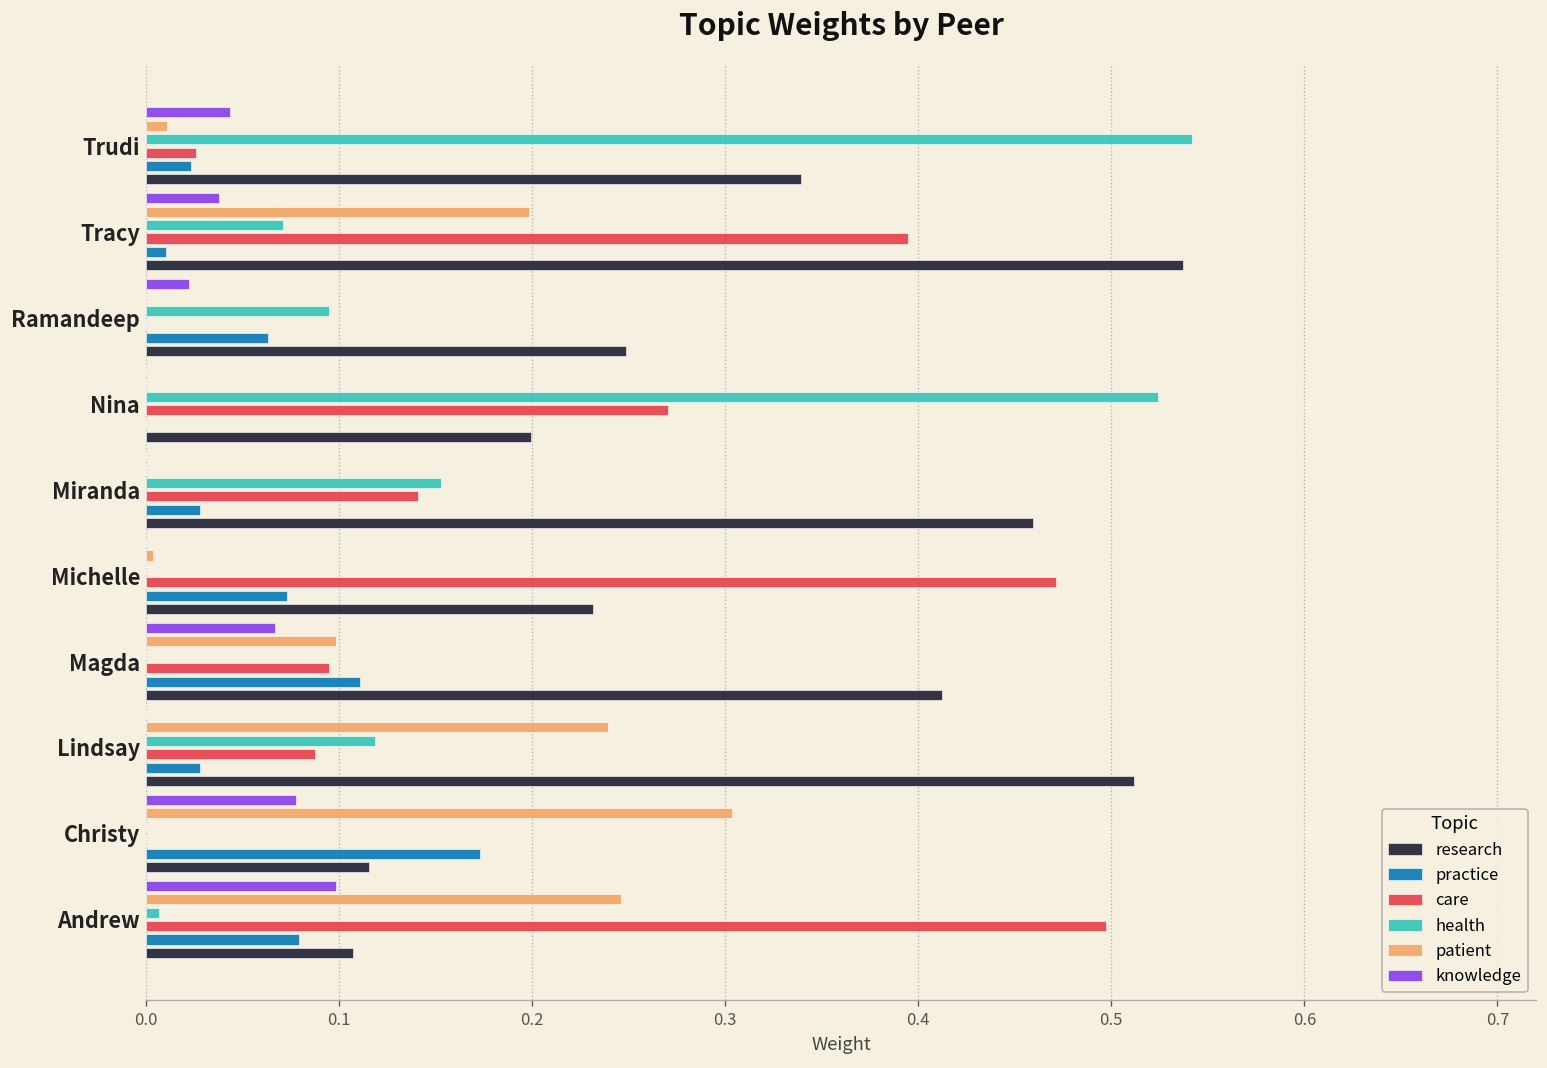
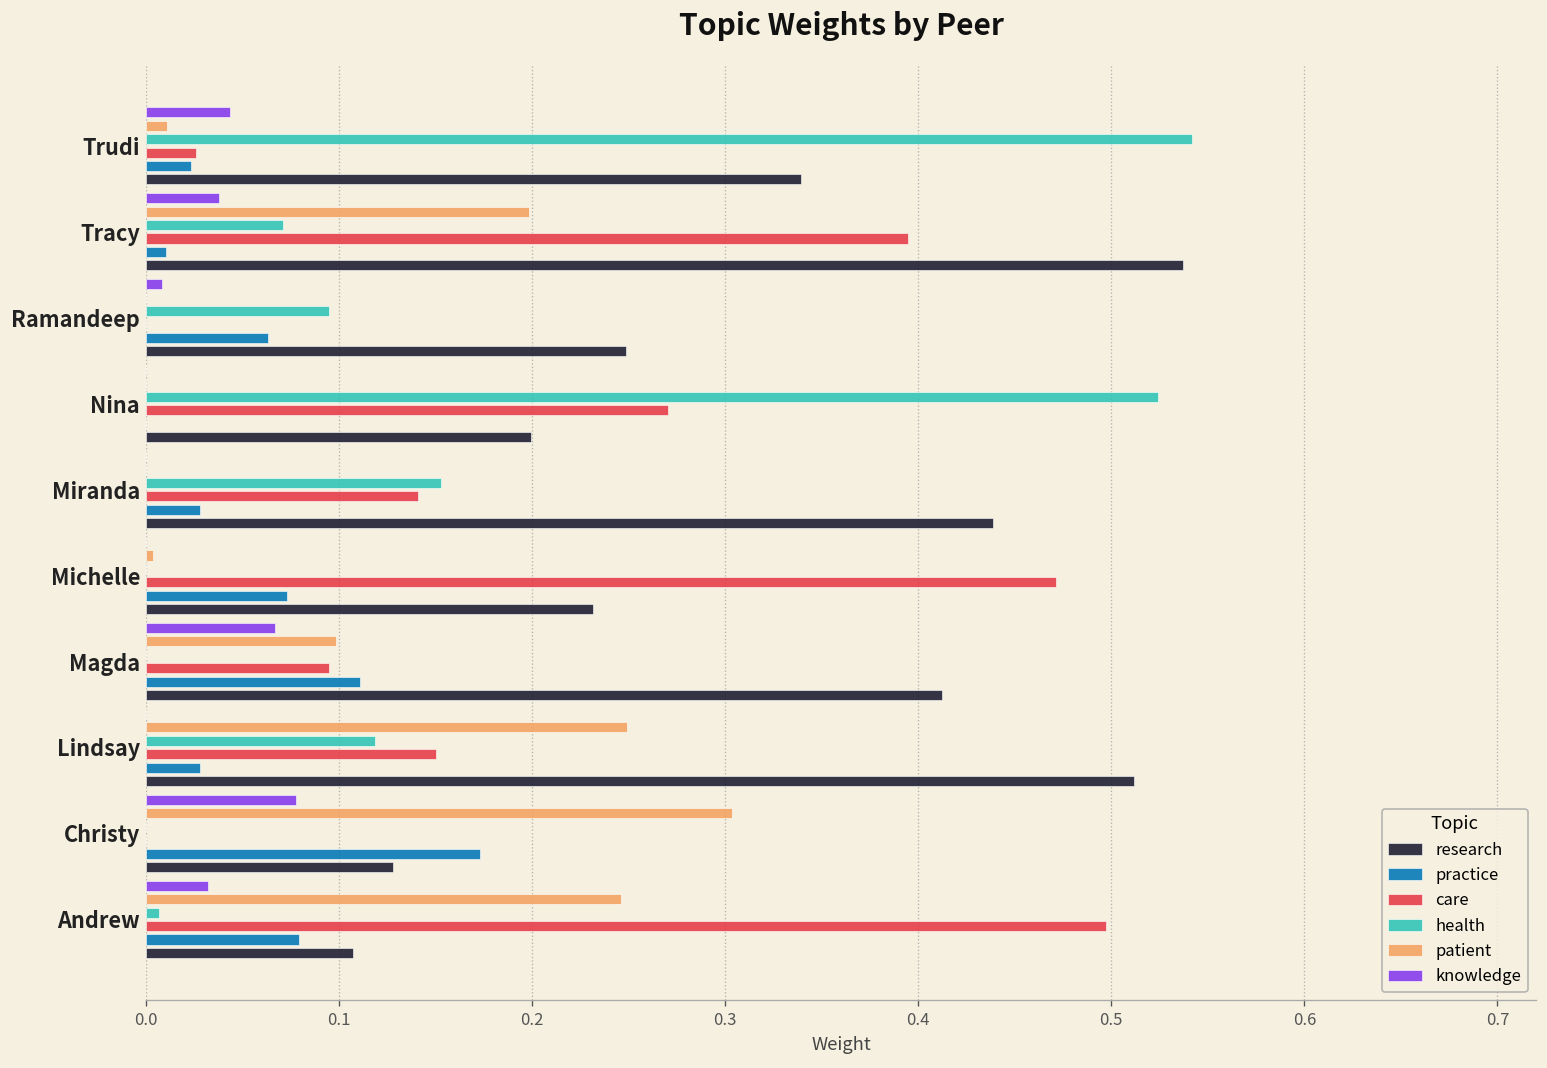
knowledge, Ramandeep: 0.022 -> 0.009
research, Miranda: 0.459 -> 0.439
patient, Lindsay: 0.239 -> 0.249
care, Lindsay: 0.088 -> 0.150
research, Christy: 0.115 -> 0.128
knowledge, Andrew: 0.099 -> 0.032
